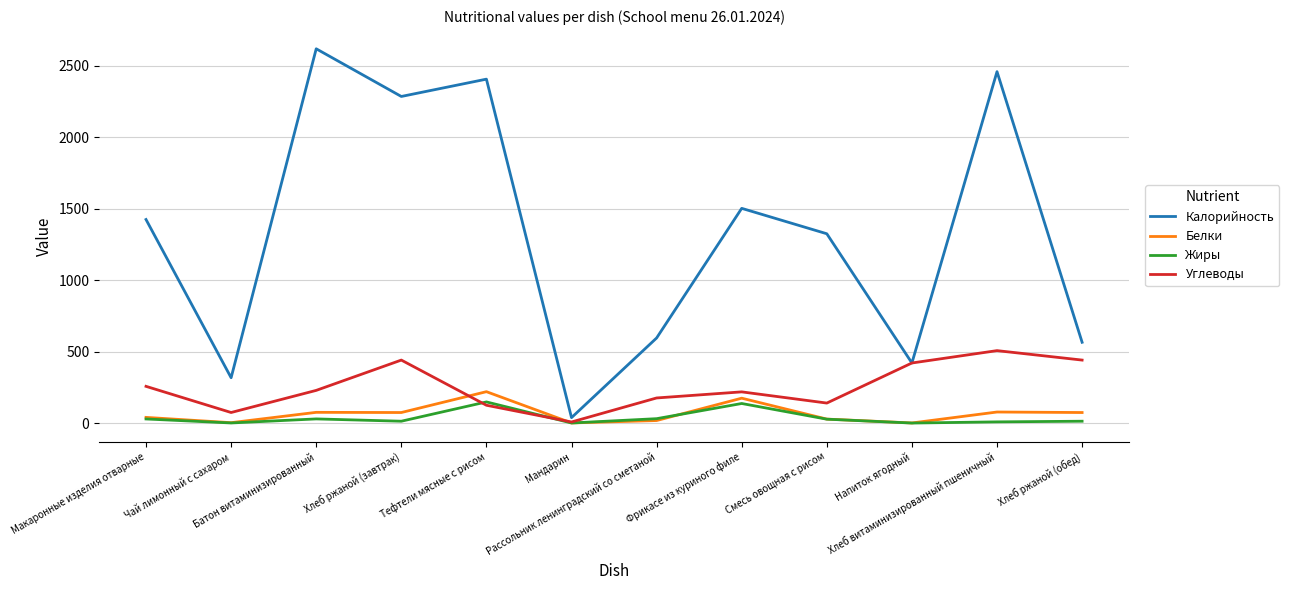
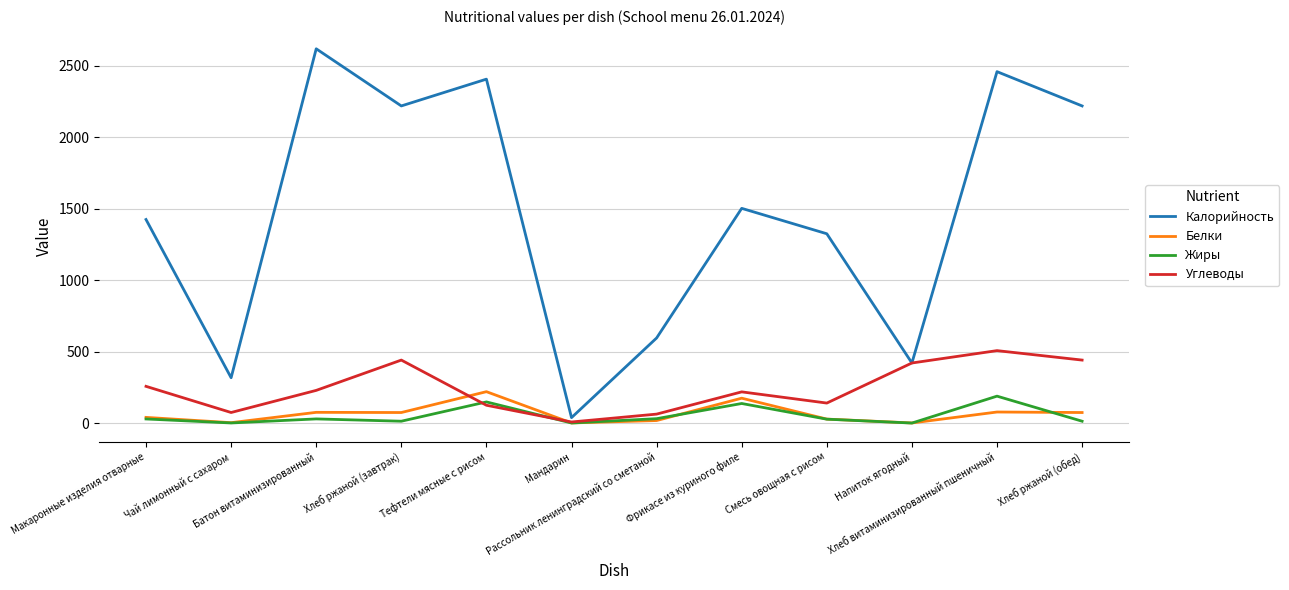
Калорийность, Хлеб ржаной (завтрак): 2290 -> 2220
Углеводы, Рассольник ленинградский со сметаной: 180 -> 60
Жиры, Хлеб витаминизированный пшеничный: 10 -> 190
Калорийность, Хлеб ржаной (обед): 570 -> 2220
